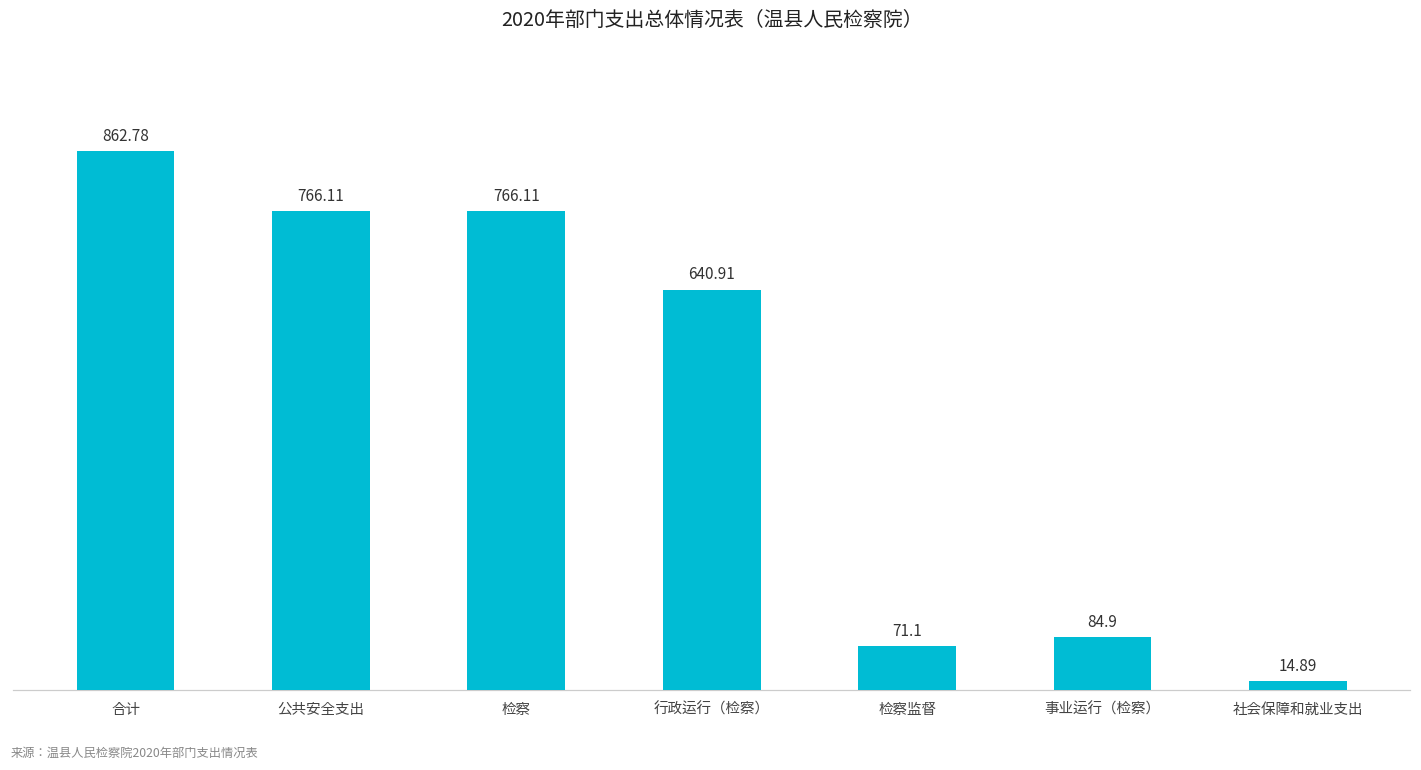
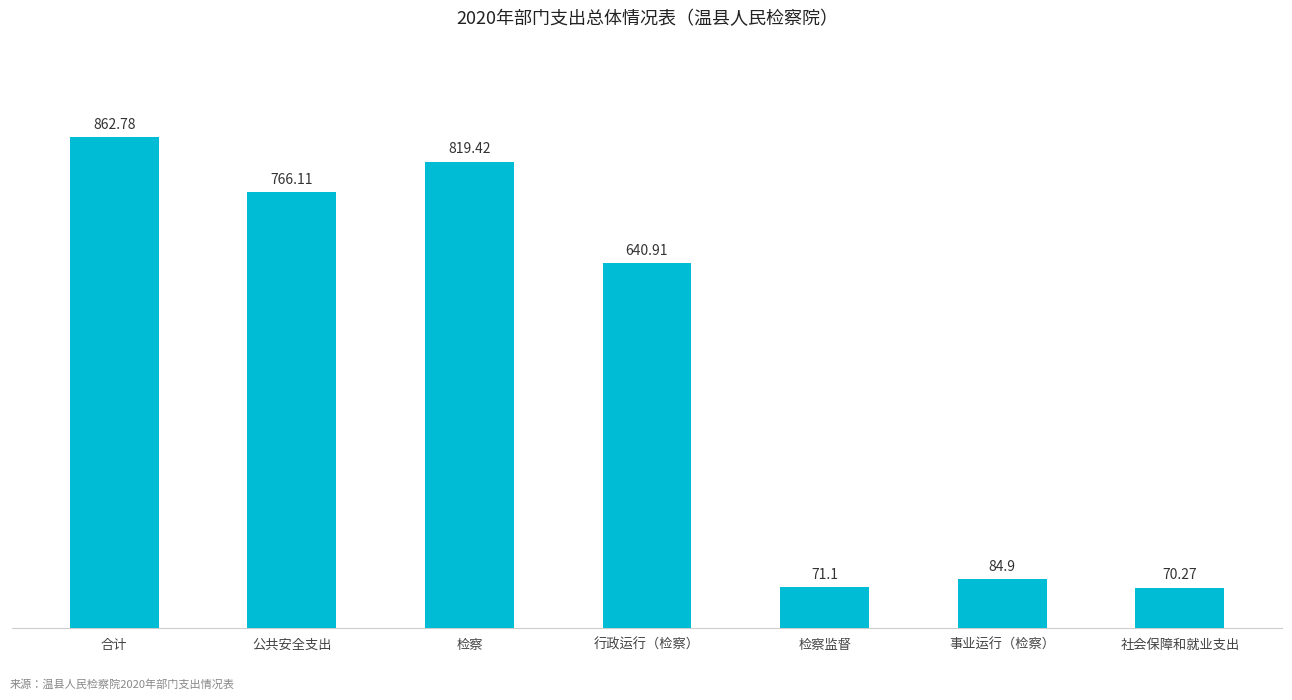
检察: 766.11 -> 819.42
社会保障和就业支出: 14.89 -> 70.27
